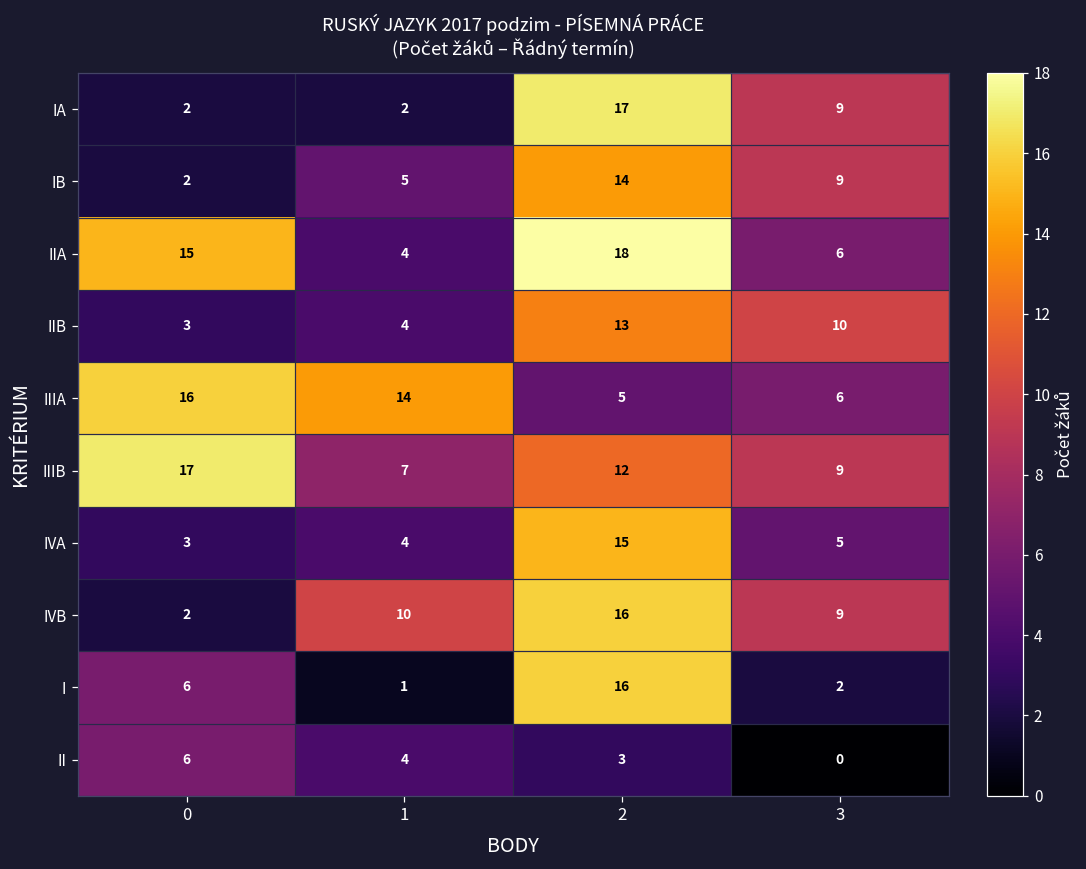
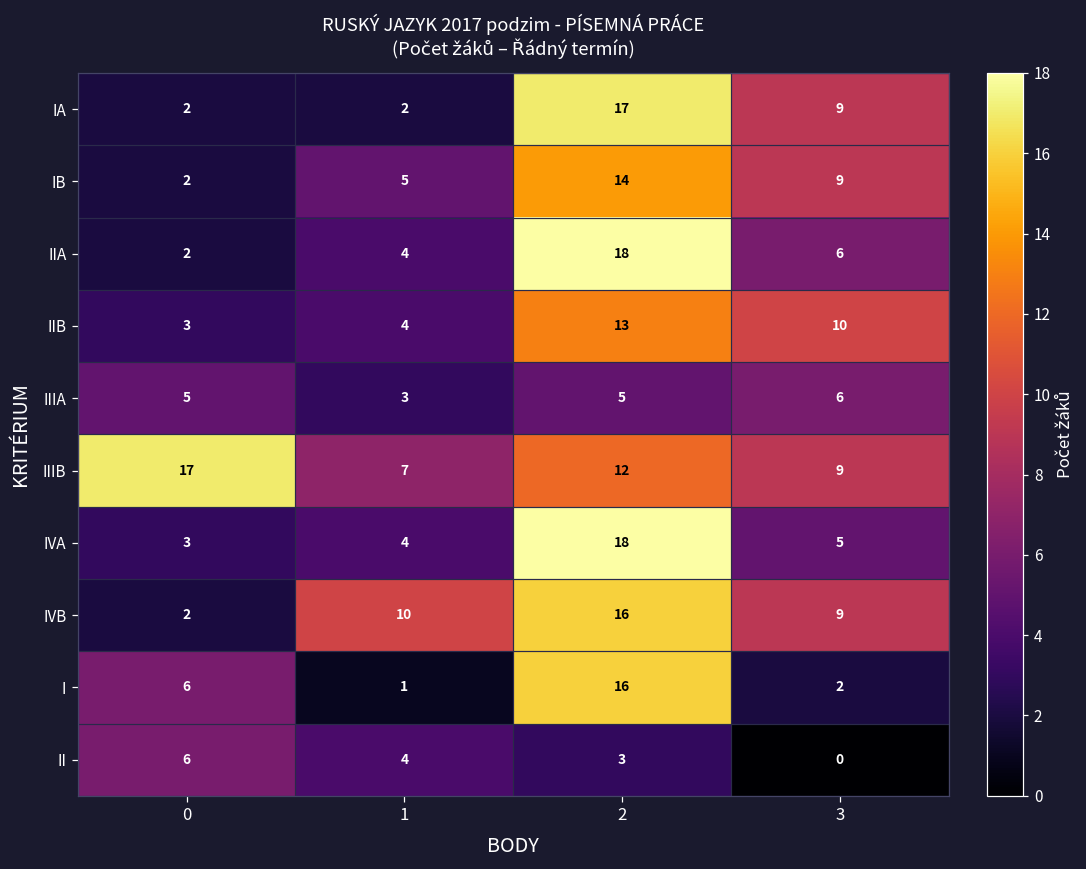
IIA, 0: 15 -> 2
IIIA, 0: 16 -> 5
IIIA, 1: 14 -> 3
IVA, 2: 15 -> 18
